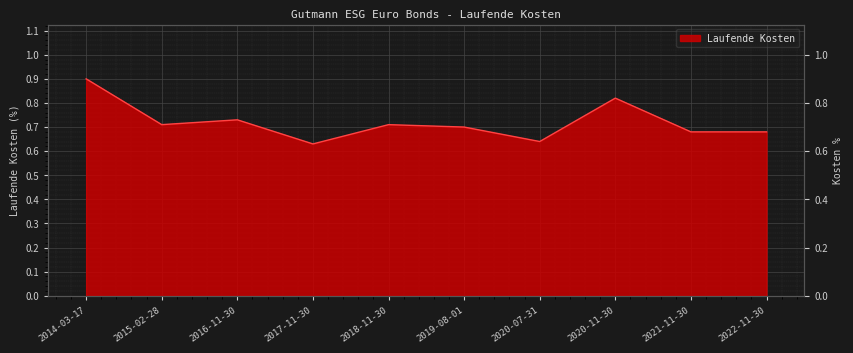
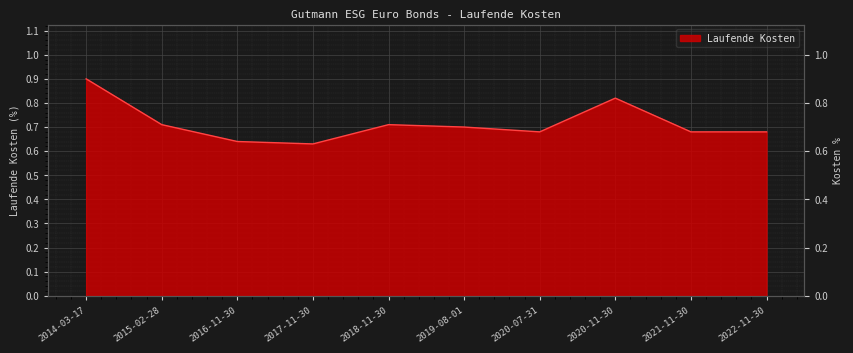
2016-11-30: 0.73 -> 0.64
2020-07-31: 0.64 -> 0.68
